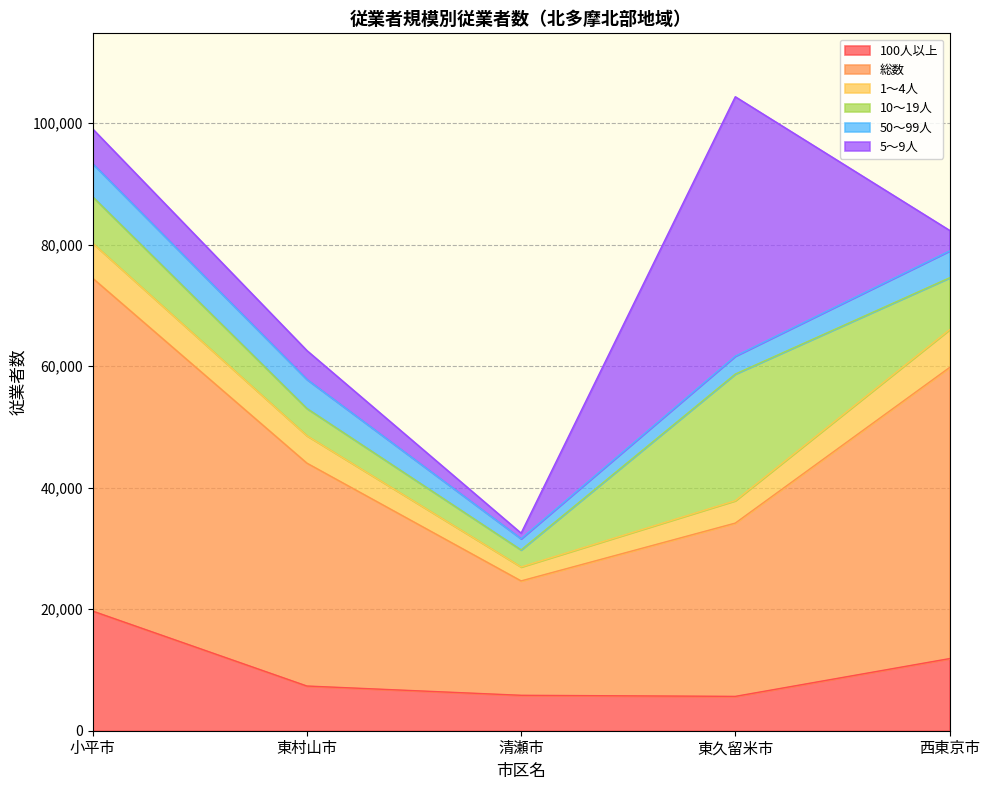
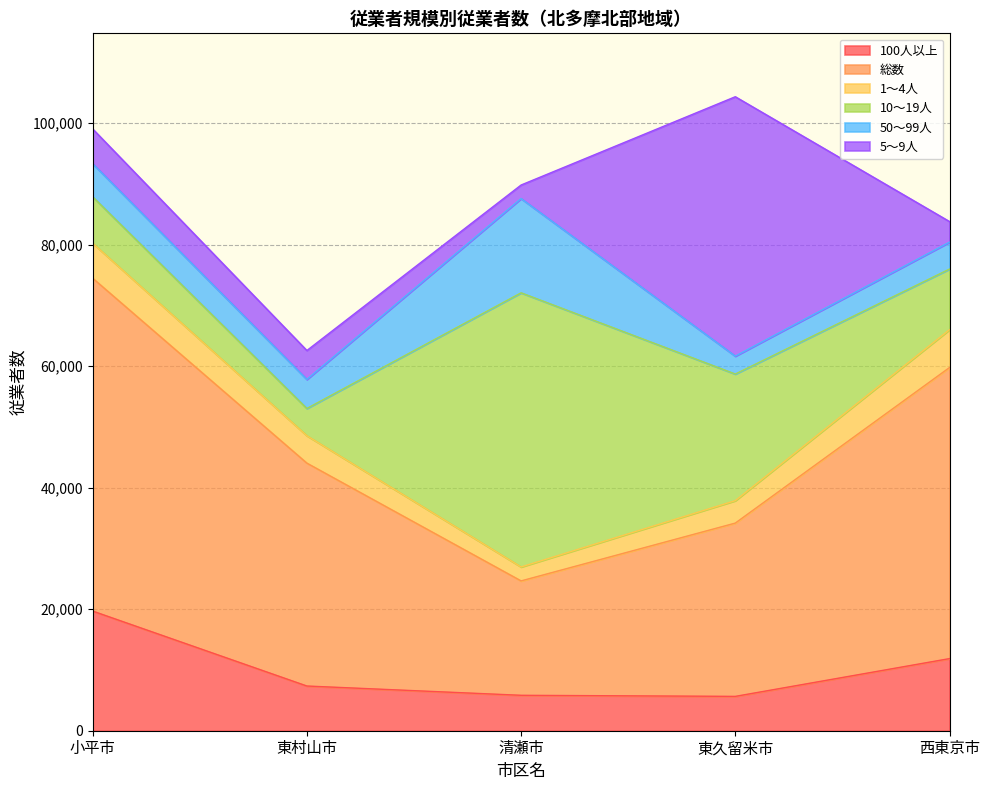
10～19人, 清瀬市: 3,000 -> 45,000
50～99人, 清瀬市: 2,000 -> 16,000
5～9人, 清瀬市: 1,000 -> 2,000
10～19人, 西東京市: 9,000 -> 10,000
